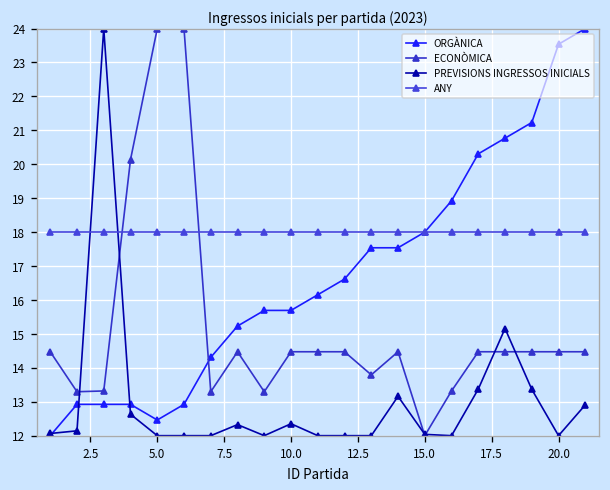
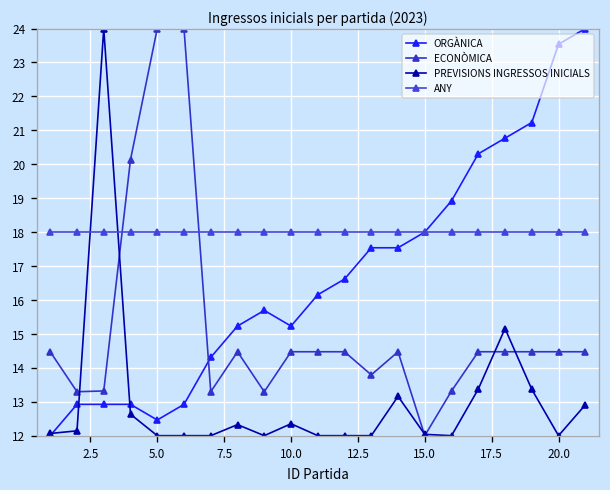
ORGÀNICA, 10.0: 15.7 -> 15.2
